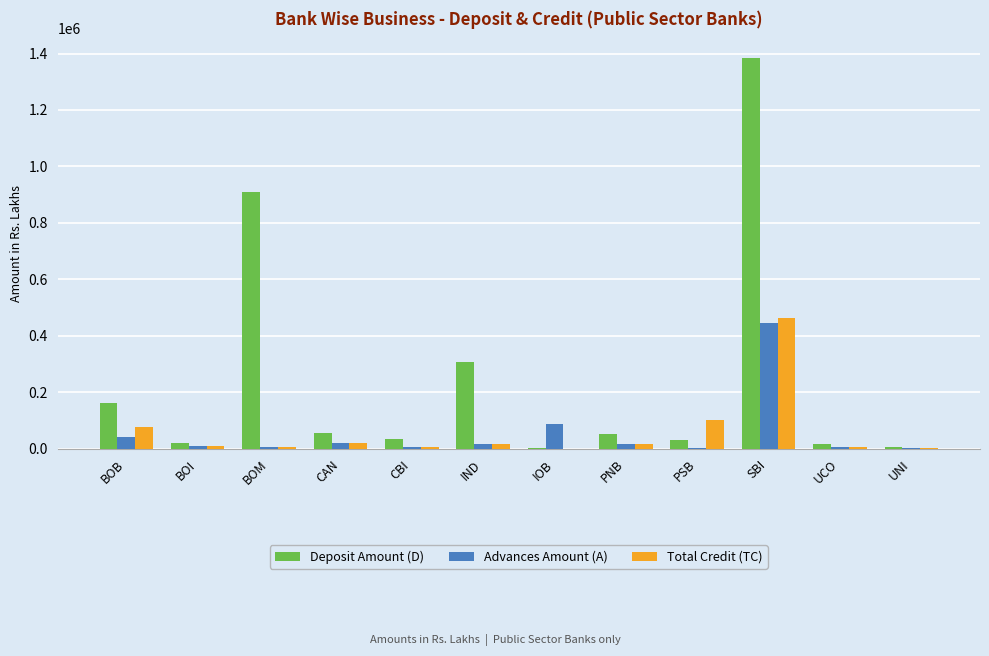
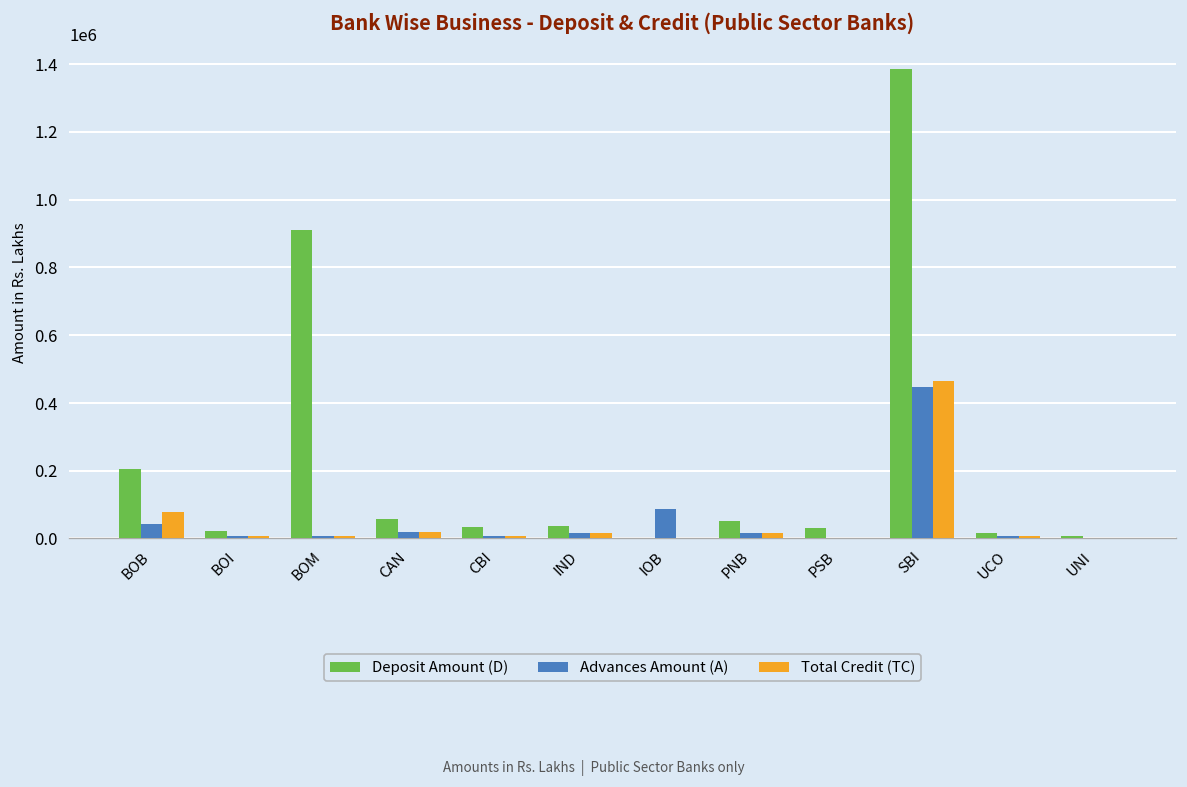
Deposit Amount (D), BOB: 160000 -> 200000
Deposit Amount (D), IND: 310000 -> 40000
Total Credit (TC), PSB: 100000 -> 0
